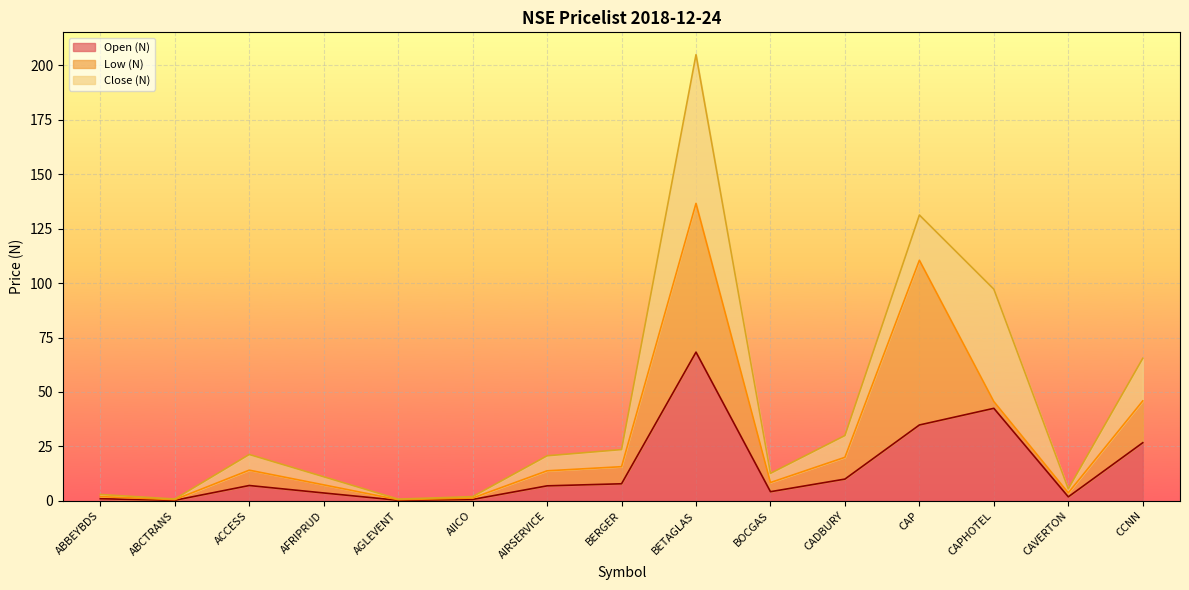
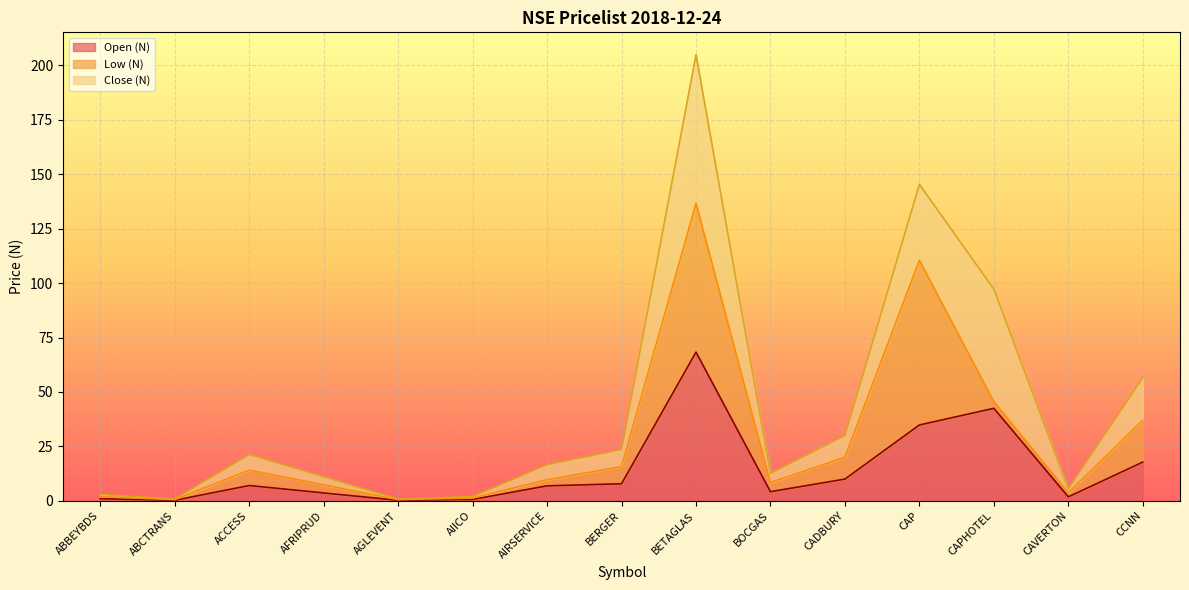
Low (N), AIRSERVICE: 7 -> 3
Close (N), CAP: 21 -> 35
Open (N), CCNN: 27 -> 18
